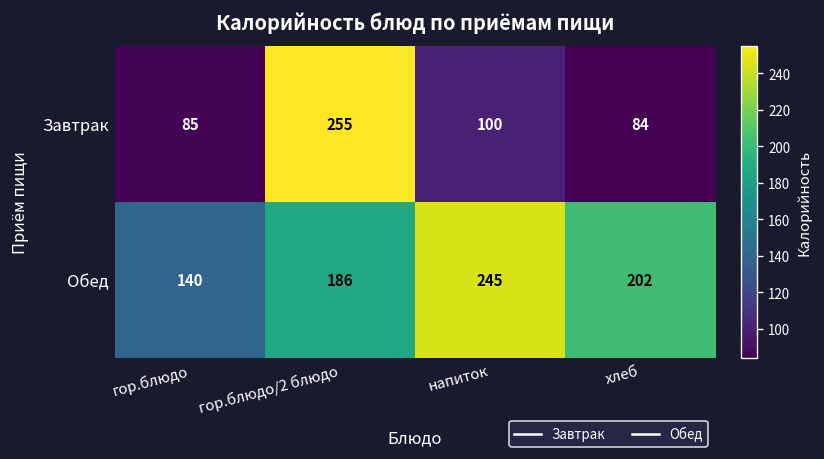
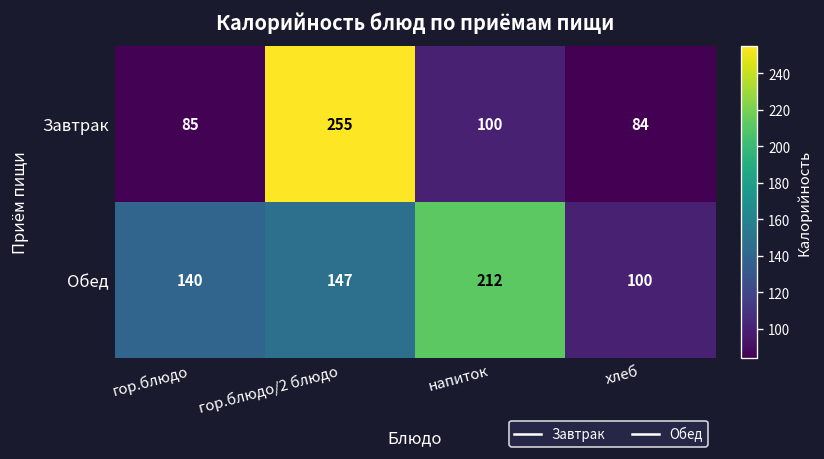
Обед, гор.блюдо/2 блюдо: 186 -> 147
Обед, напиток: 245 -> 212
Обед, хлеб: 202 -> 100
